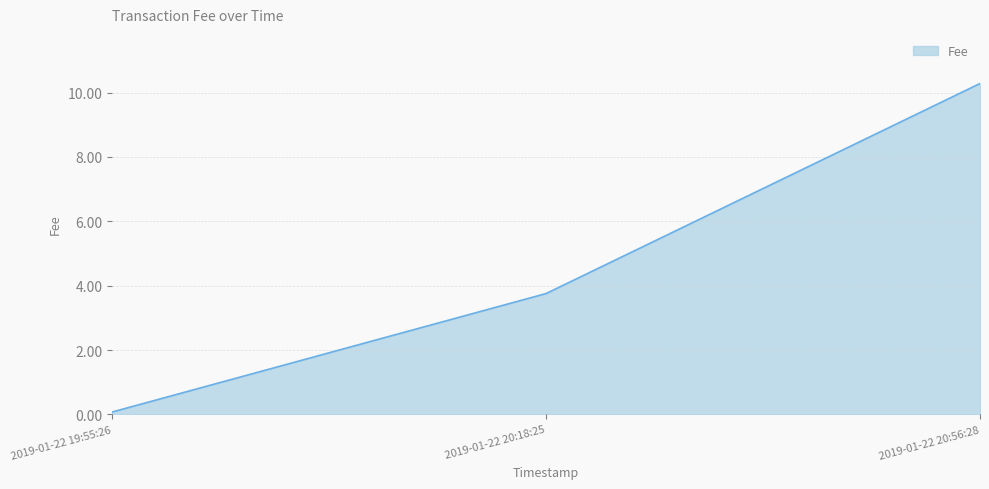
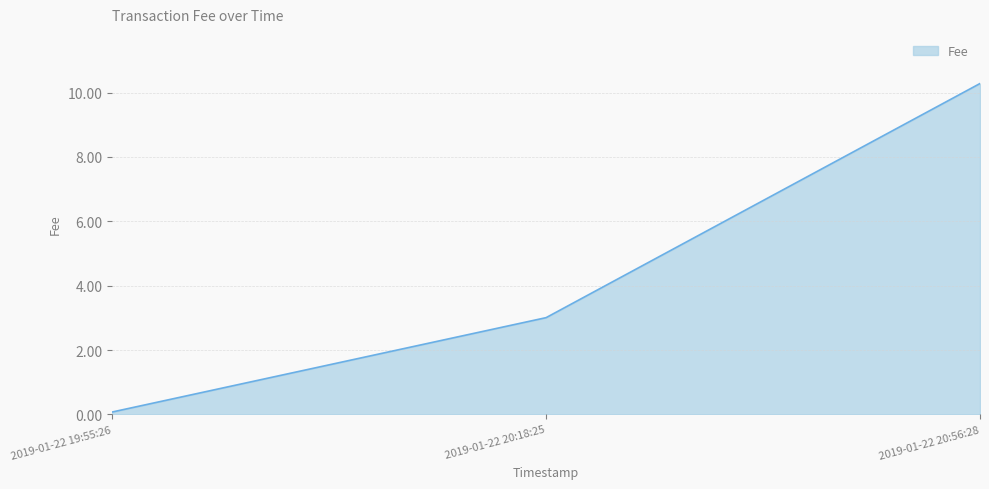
2019-01-22 20:18:25: 3.8 -> 3.0
